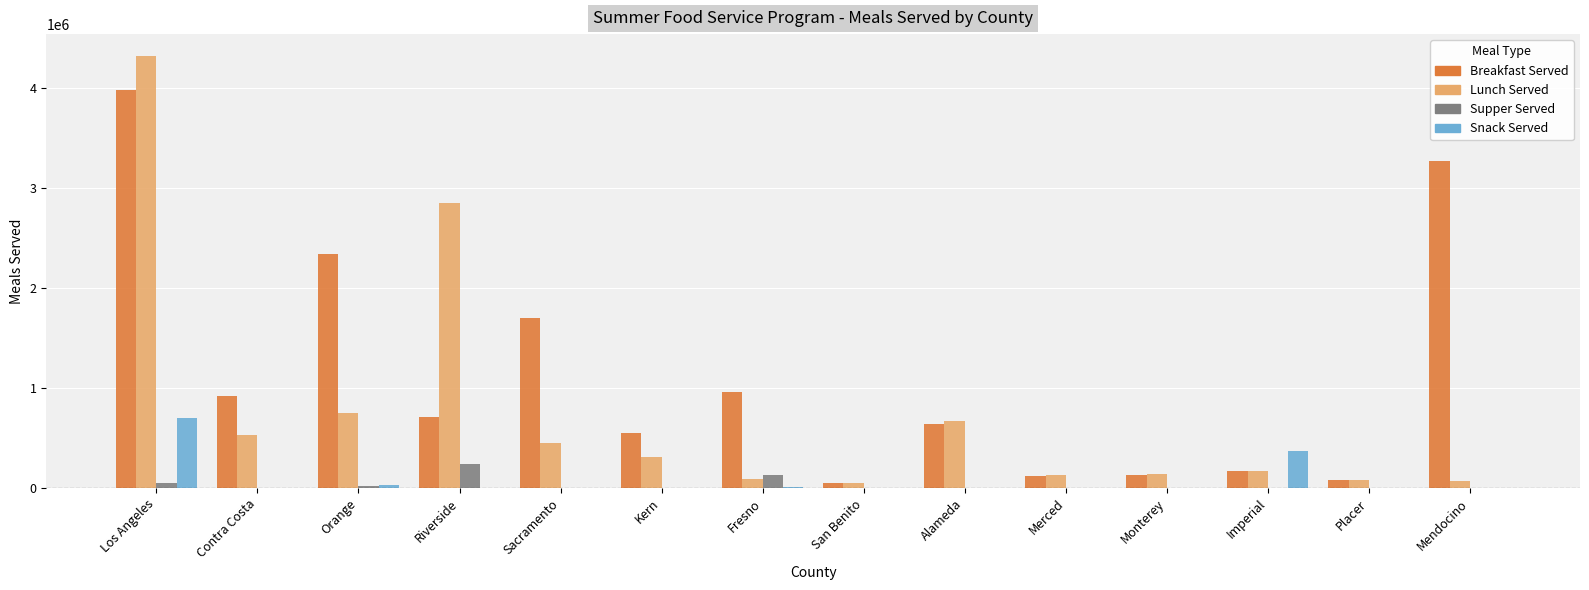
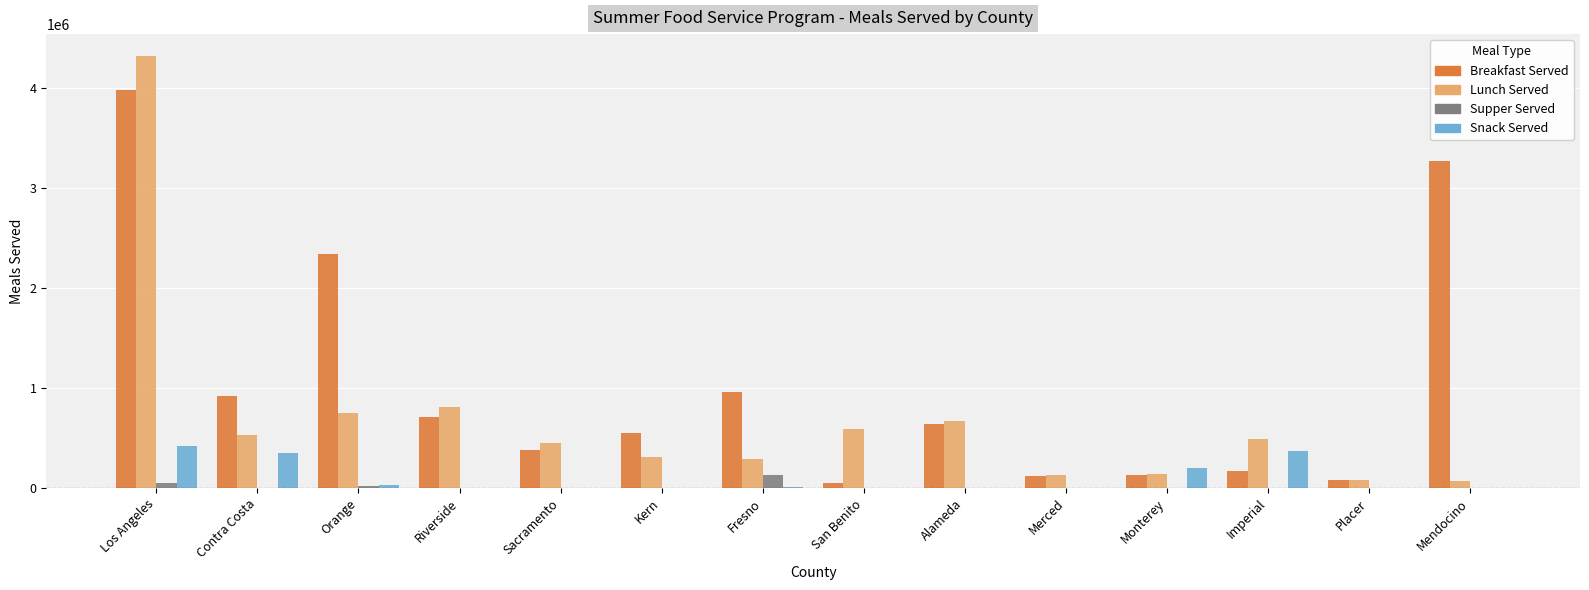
Snack Served, Los Angeles: 700000 -> 400000
Snack Served, Contra Costa: 0 -> 300000
Lunch Served, Riverside: 2900000 -> 800000
Supper Served, Riverside: 200000 -> 0
Breakfast Served, Sacramento: 1700000 -> 400000
Lunch Served, Fresno: 100000 -> 300000
Lunch Served, San Benito: 100000 -> 600000
Snack Served, Monterey: 0 -> 200000
Lunch Served, Imperial: 200000 -> 500000
